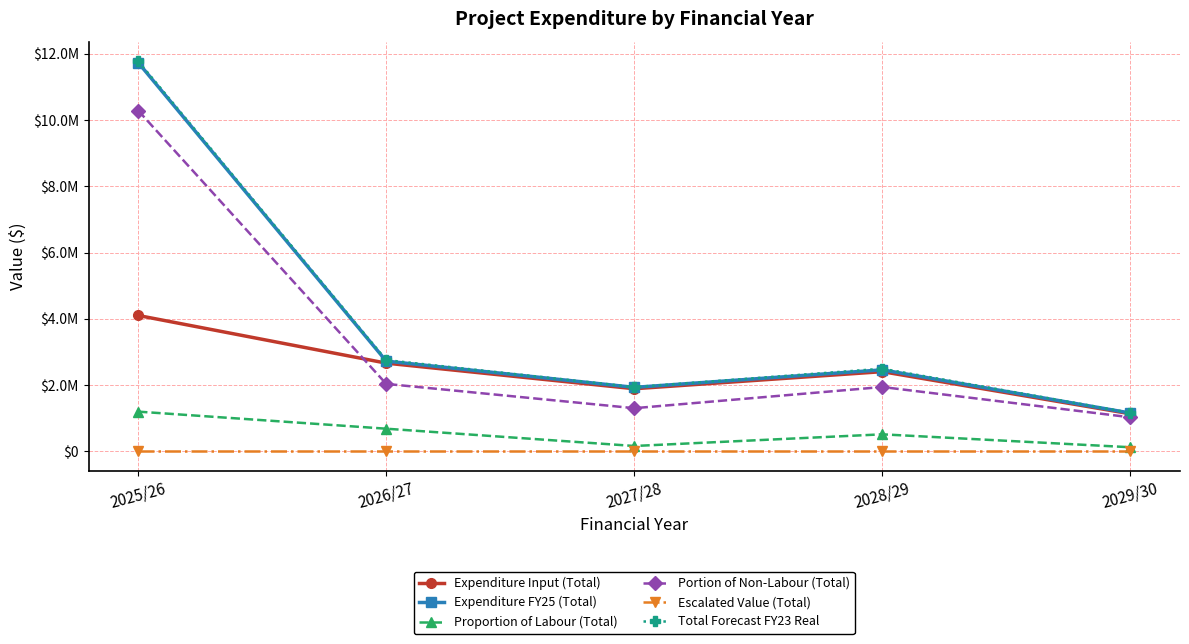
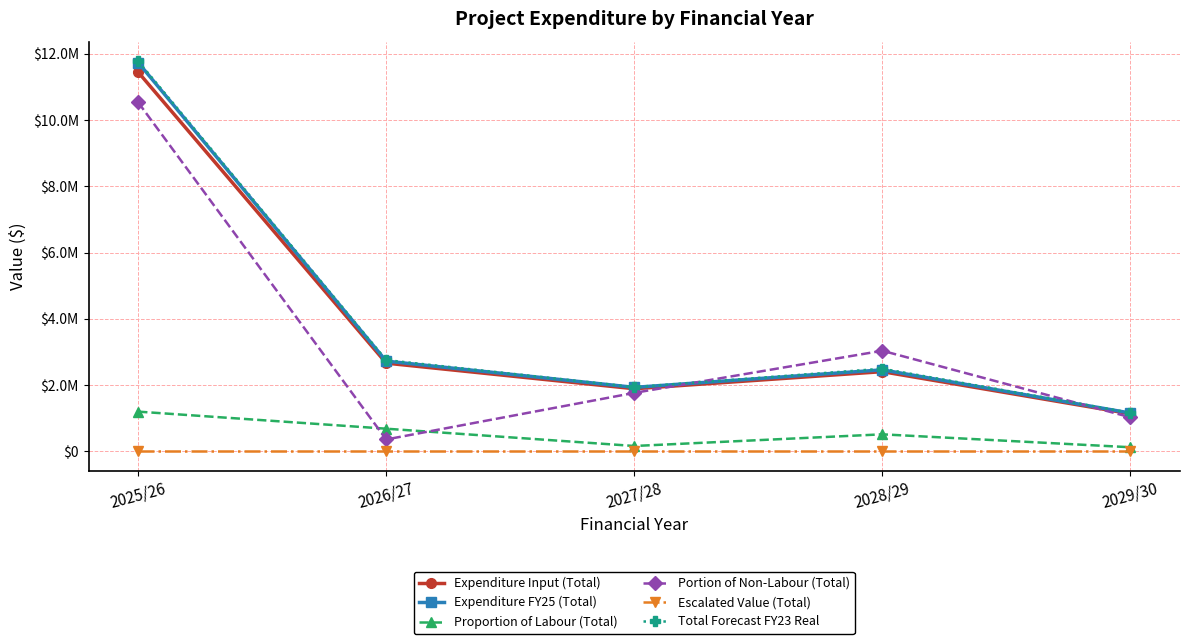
Expenditure Input (Total), 2025/26: $4100000 -> $11500000
Portion of Non-Labour (Total), 2025/26: $10300000 -> $10500000
Portion of Non-Labour (Total), 2026/27: $2000000 -> $400000
Portion of Non-Labour (Total), 2027/28: $1300000 -> $1800000
Portion of Non-Labour (Total), 2028/29: $1900000 -> $3000000
